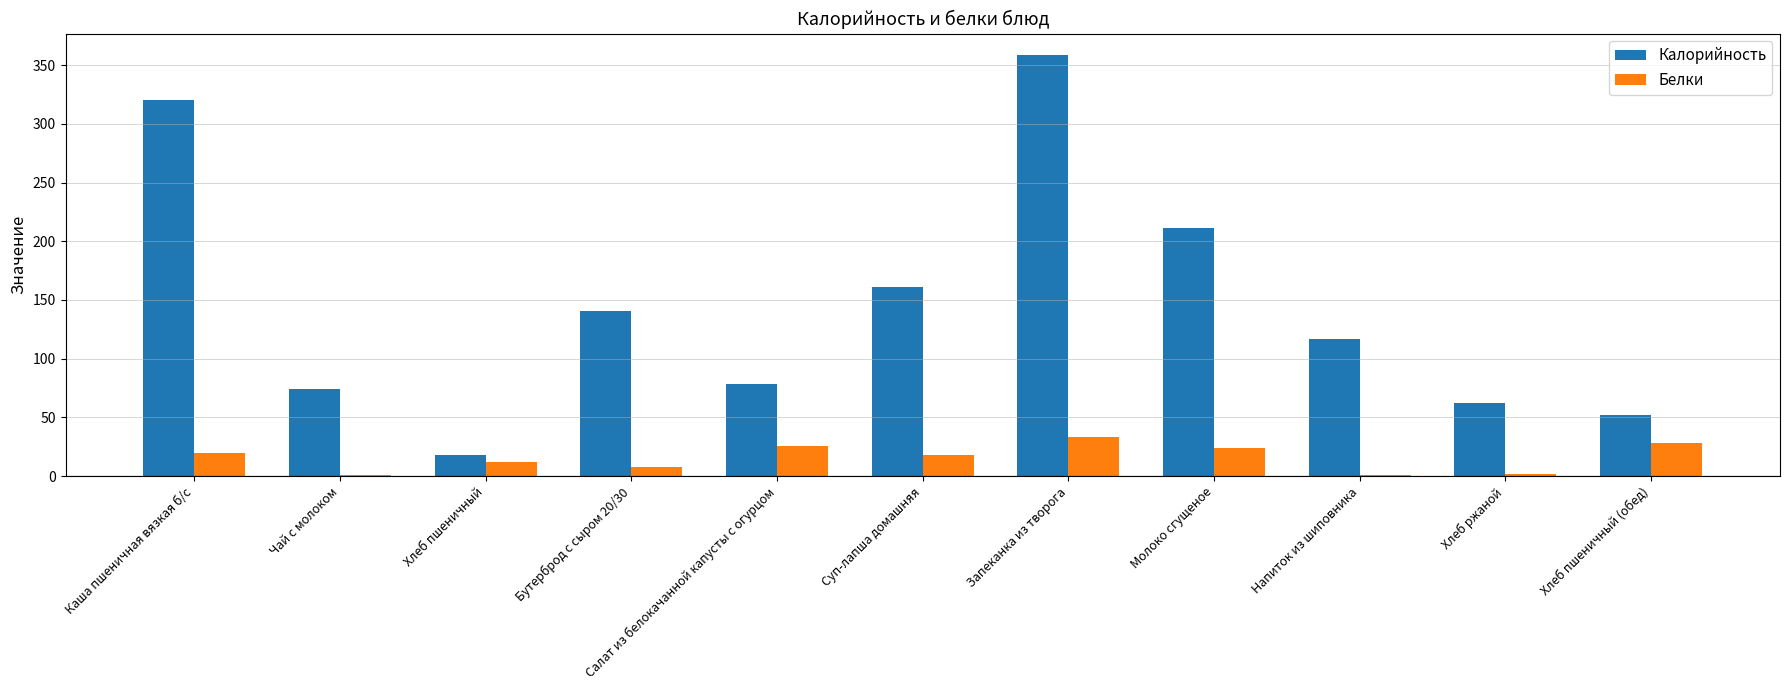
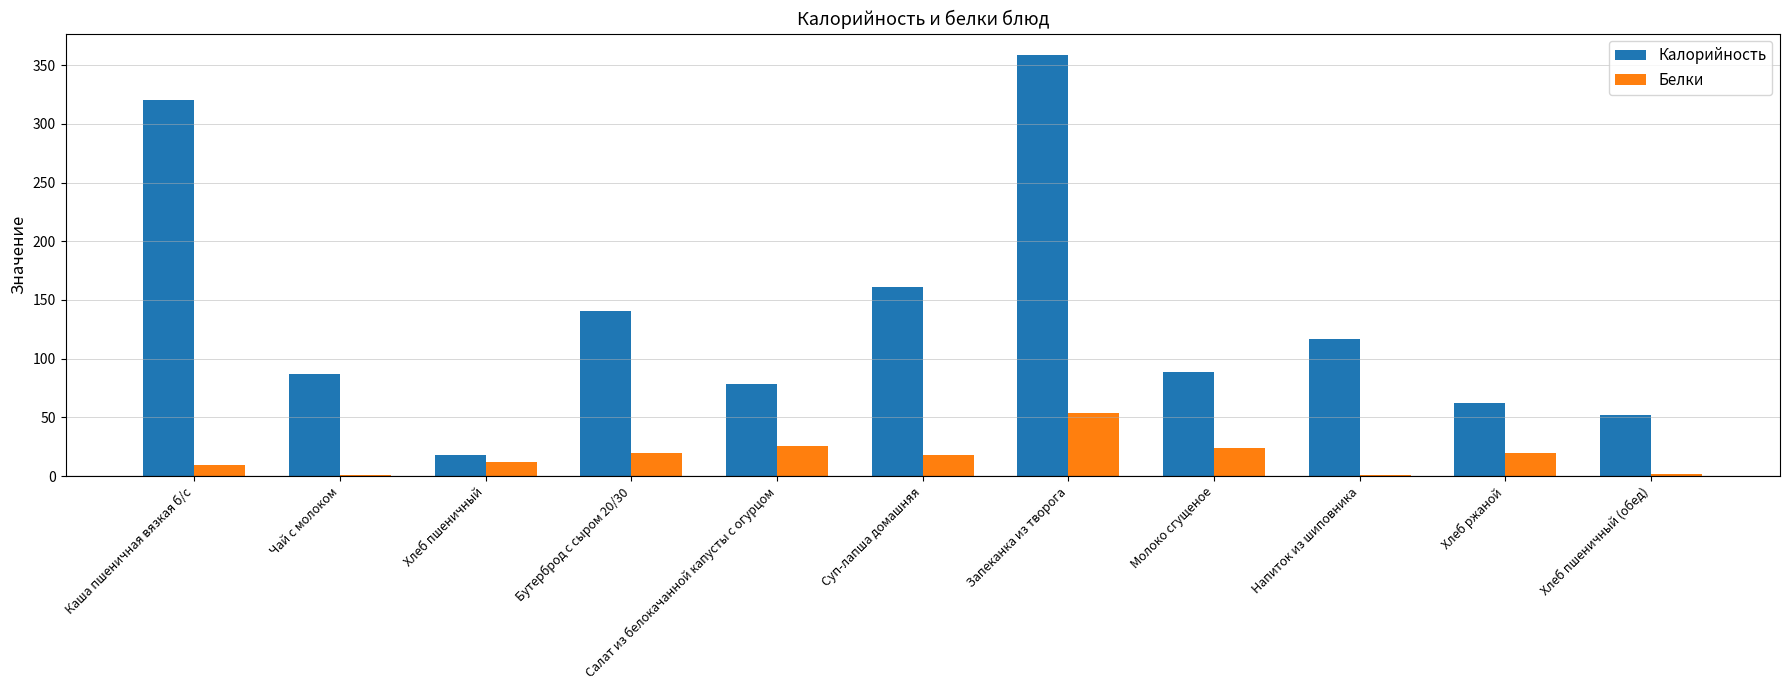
Белки, Каша пшеничная вязкая б/с: 20 -> 9
Калорийность, Чай с молоком: 74 -> 87
Белки, Бутерброд с сыром 20/30: 8 -> 20
Белки, Запеканка из творога: 33 -> 54
Калорийность, Молоко сгущеное: 211 -> 89
Белки, Хлеб ржаной: 2 -> 20
Белки, Хлеб пшеничный (обед): 28 -> 2
